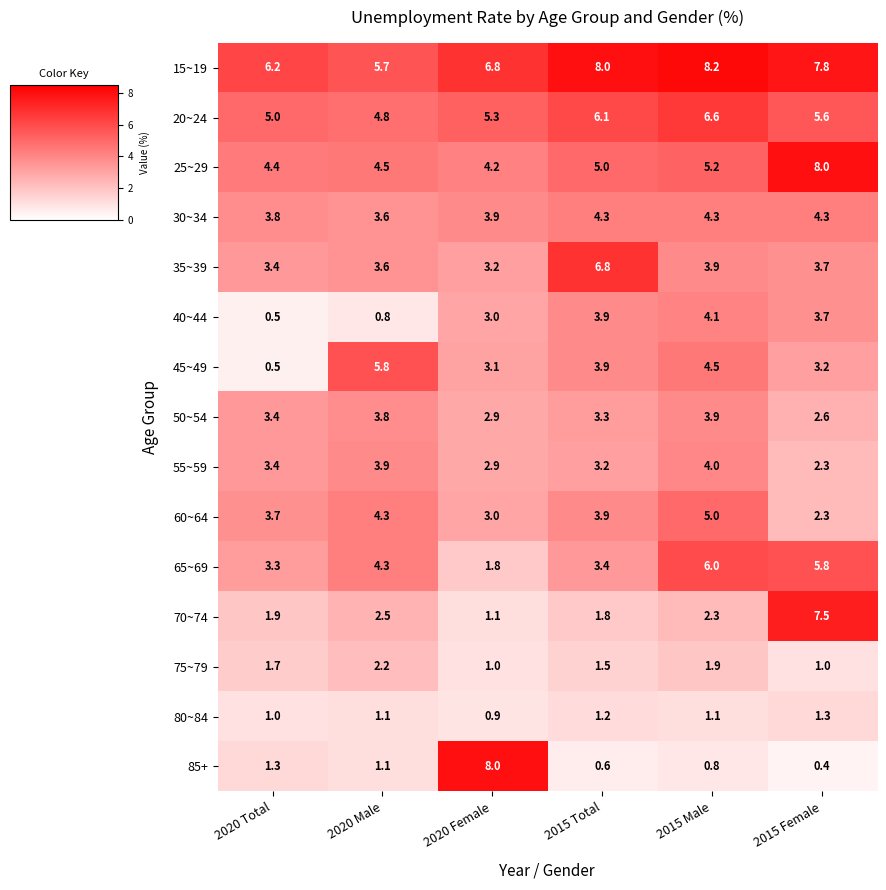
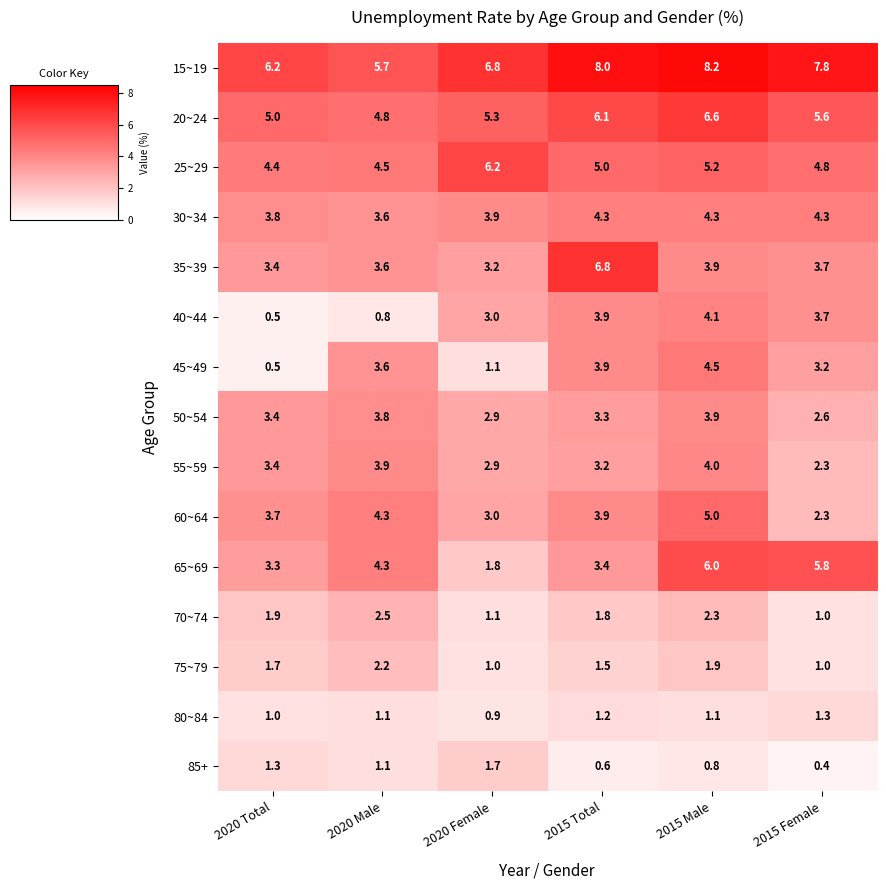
25~29, 2020 Female: 4.2 -> 6.2
25~29, 2015 Female: 8.0 -> 4.8
45~49, 2020 Male: 5.8 -> 3.6
45~49, 2020 Female: 3.1 -> 1.1
70~74, 2015 Female: 7.5 -> 1.0
85+, 2020 Female: 8.0 -> 1.7
